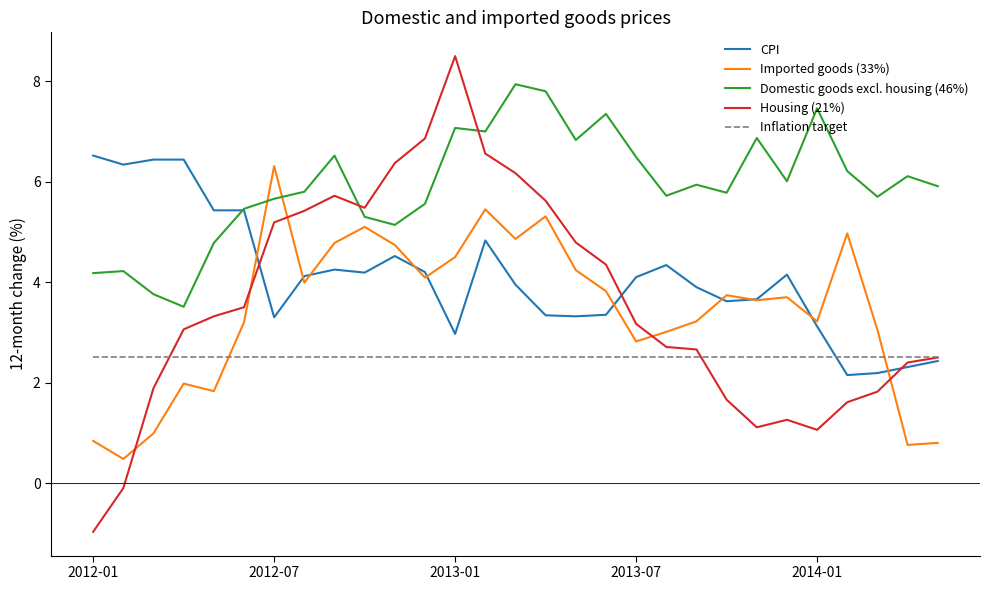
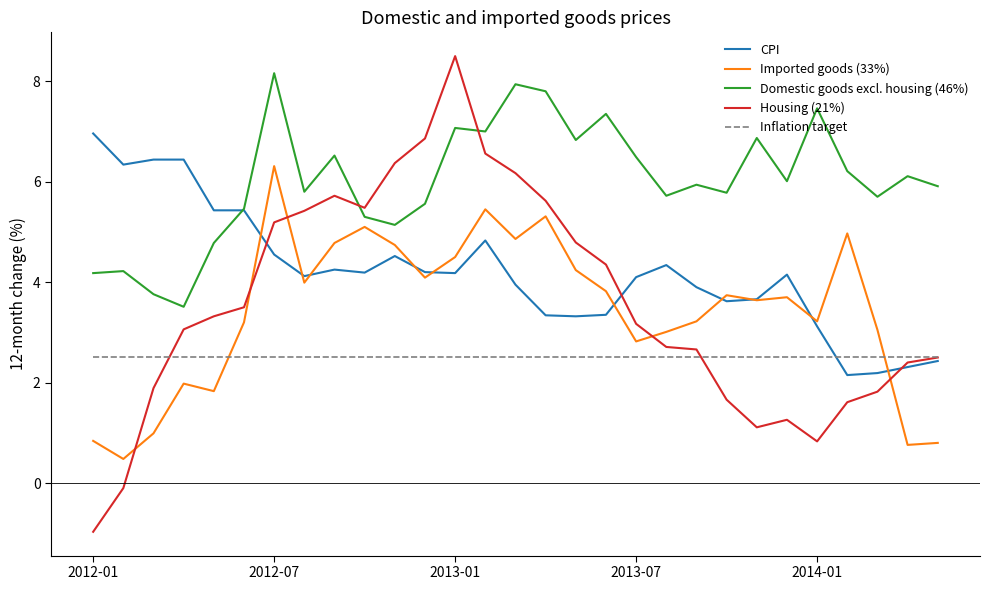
CPI, 2012-01: 6.5 -> 7.0
CPI, 2012-07: 3.3 -> 4.6
Domestic goods excl. housing (46%), 2012-07: 5.7 -> 8.2
CPI, 2013-01: 3.0 -> 4.2
Housing (21%), 2014-01: 1.1 -> 0.8
